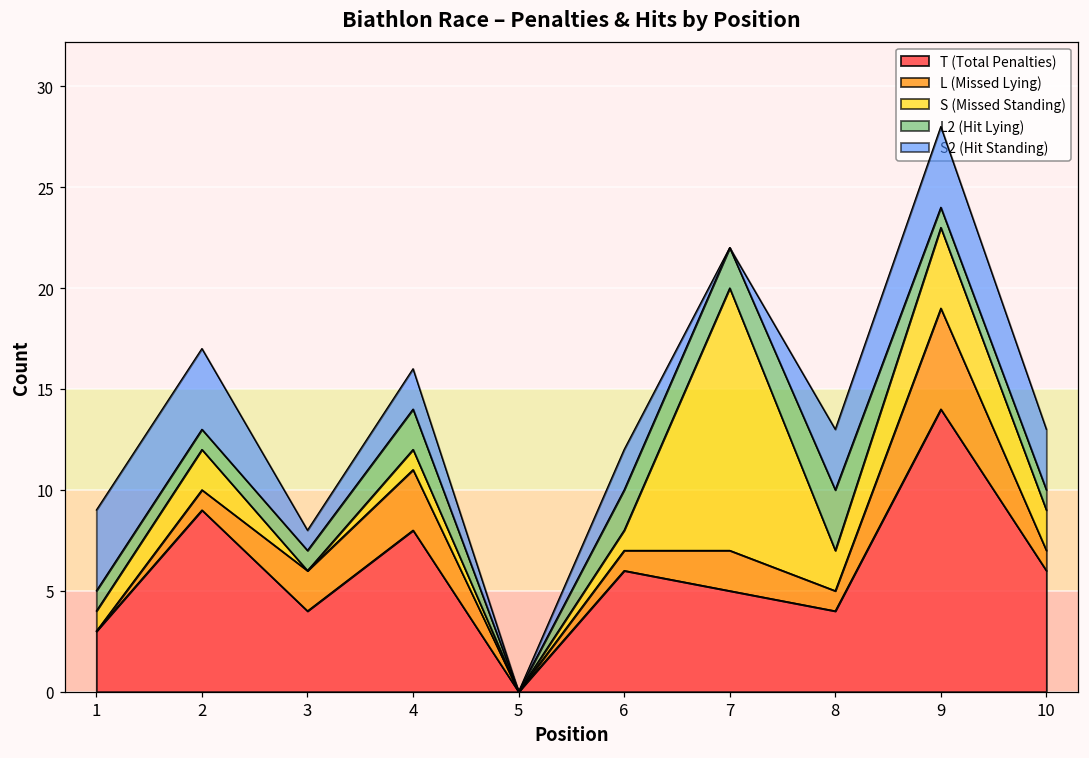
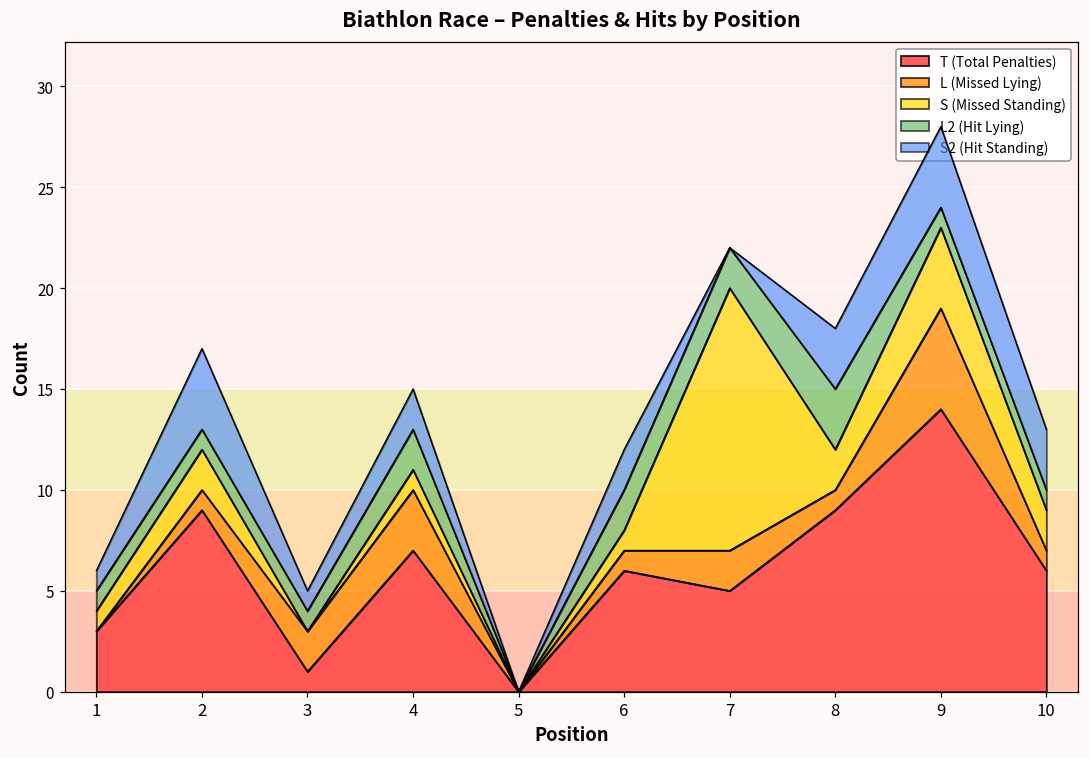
S2 (Hit Standing), 1: 4 -> 1
T (Total Penalties), 3: 4 -> 1
T (Total Penalties), 4: 8 -> 7
T (Total Penalties), 8: 4 -> 9
